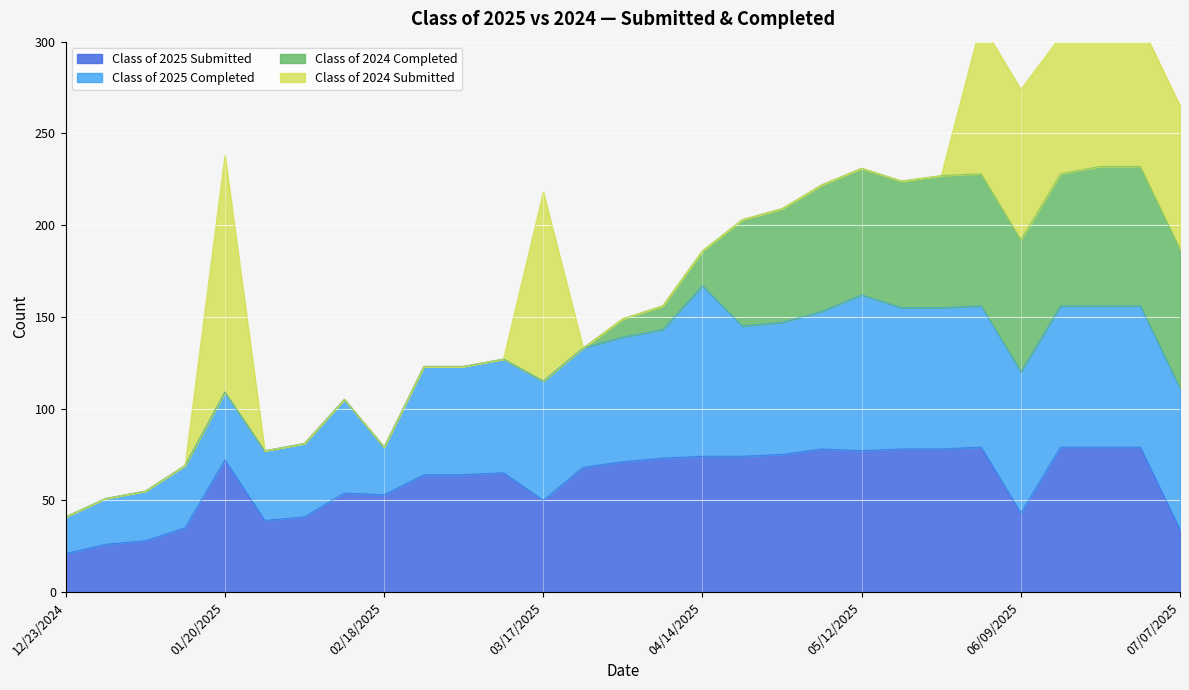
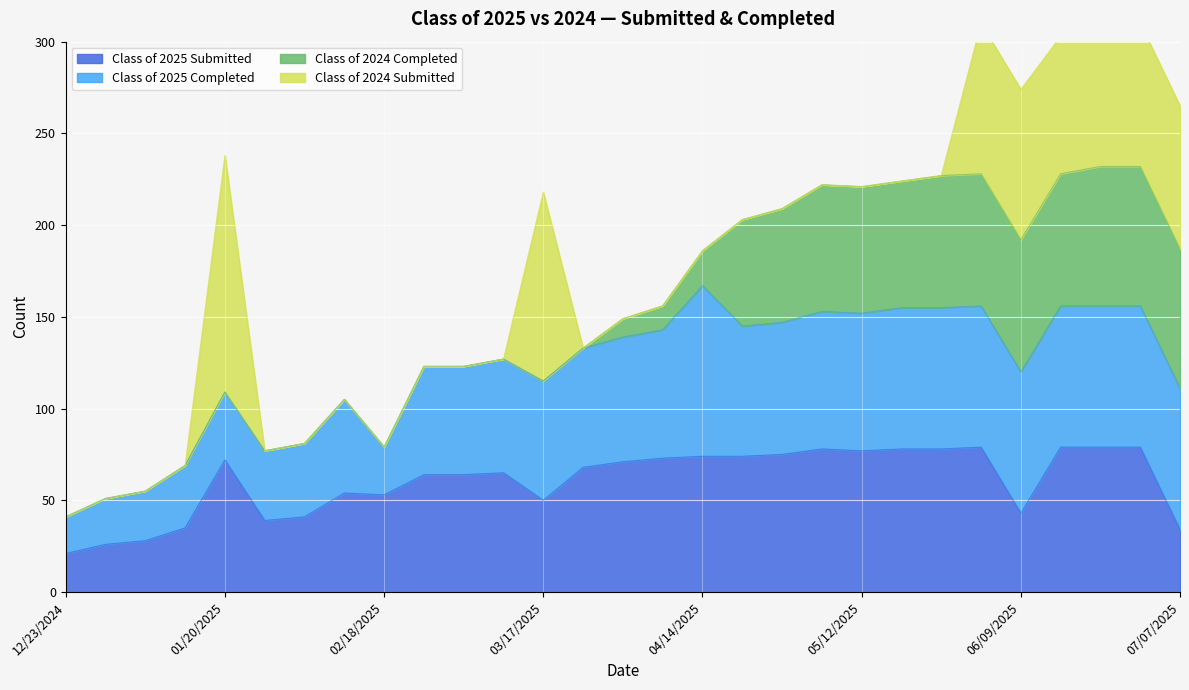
Class of 2025 Completed, 05/12/2025: 85 -> 75
